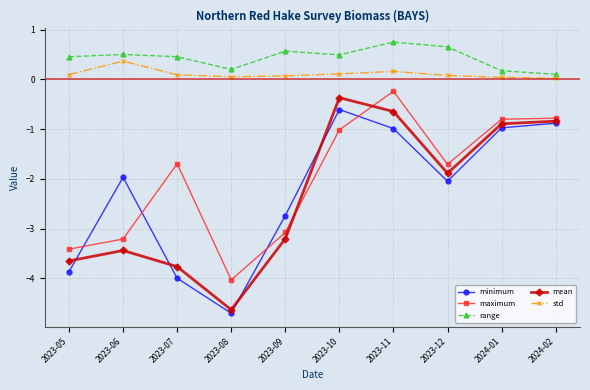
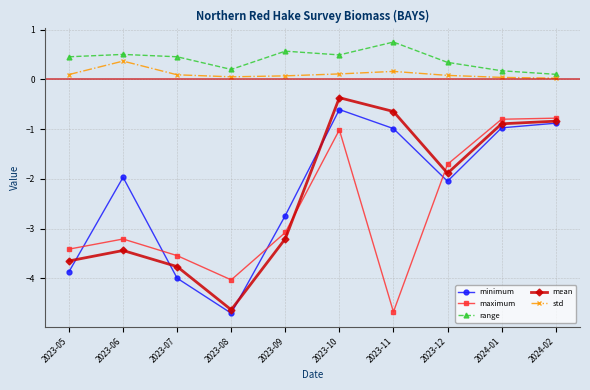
maximum, 2023-07: -1.7 -> -3.5
maximum, 2023-11: -0.2 -> -4.7
range, 2023-12: 0.7 -> 0.3
